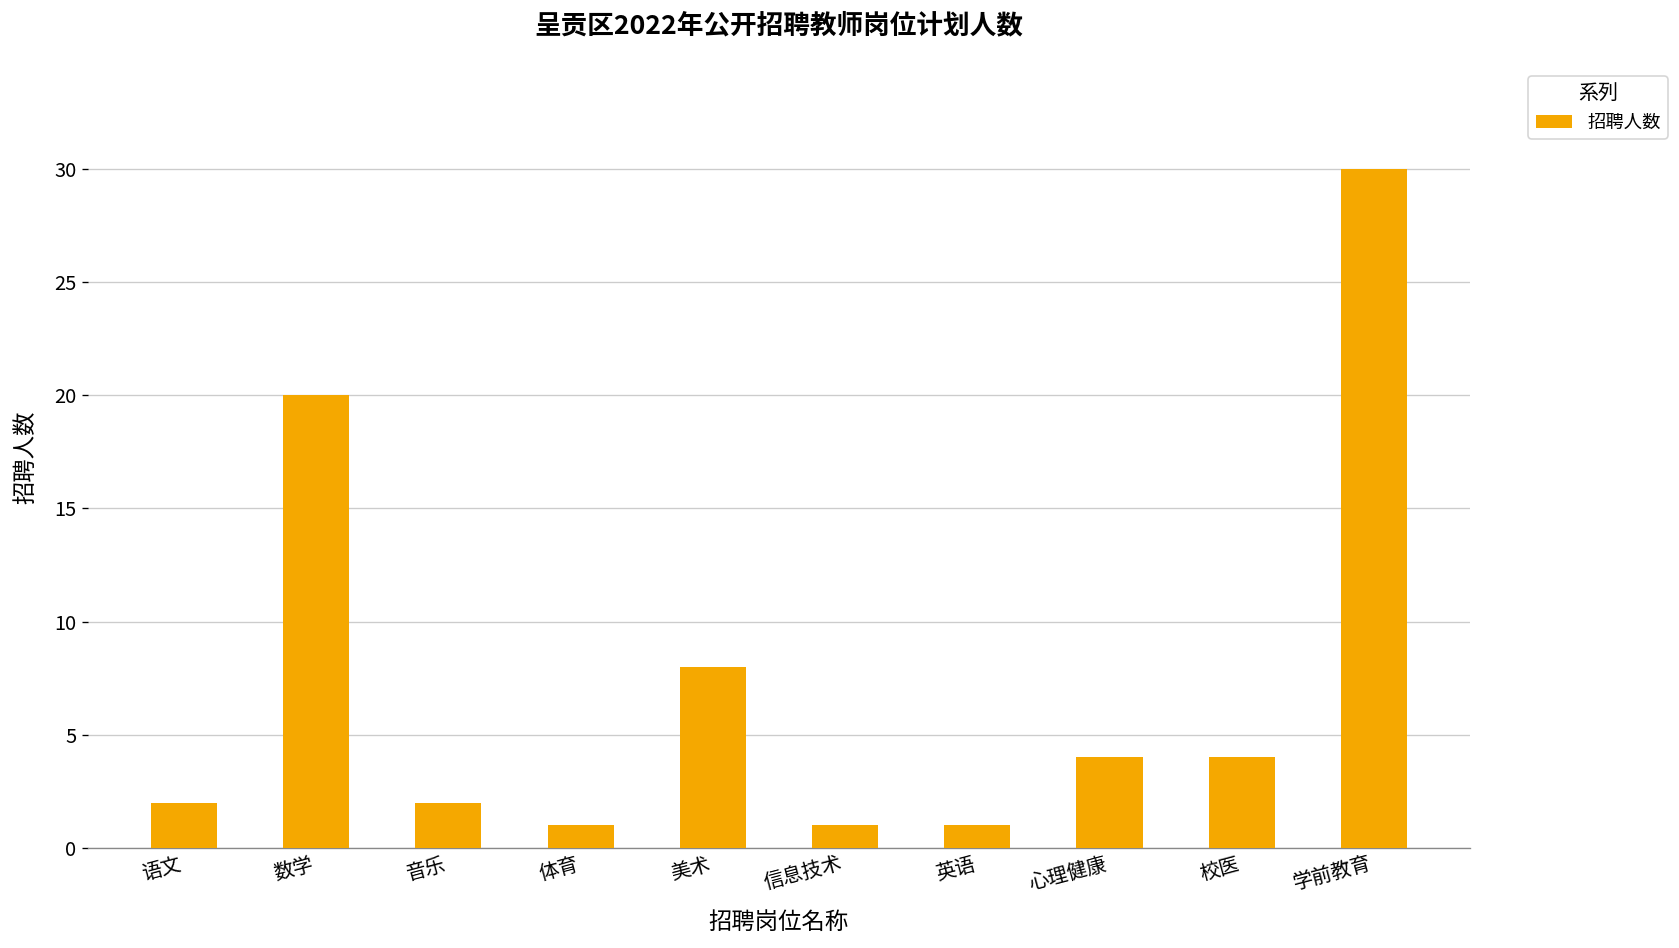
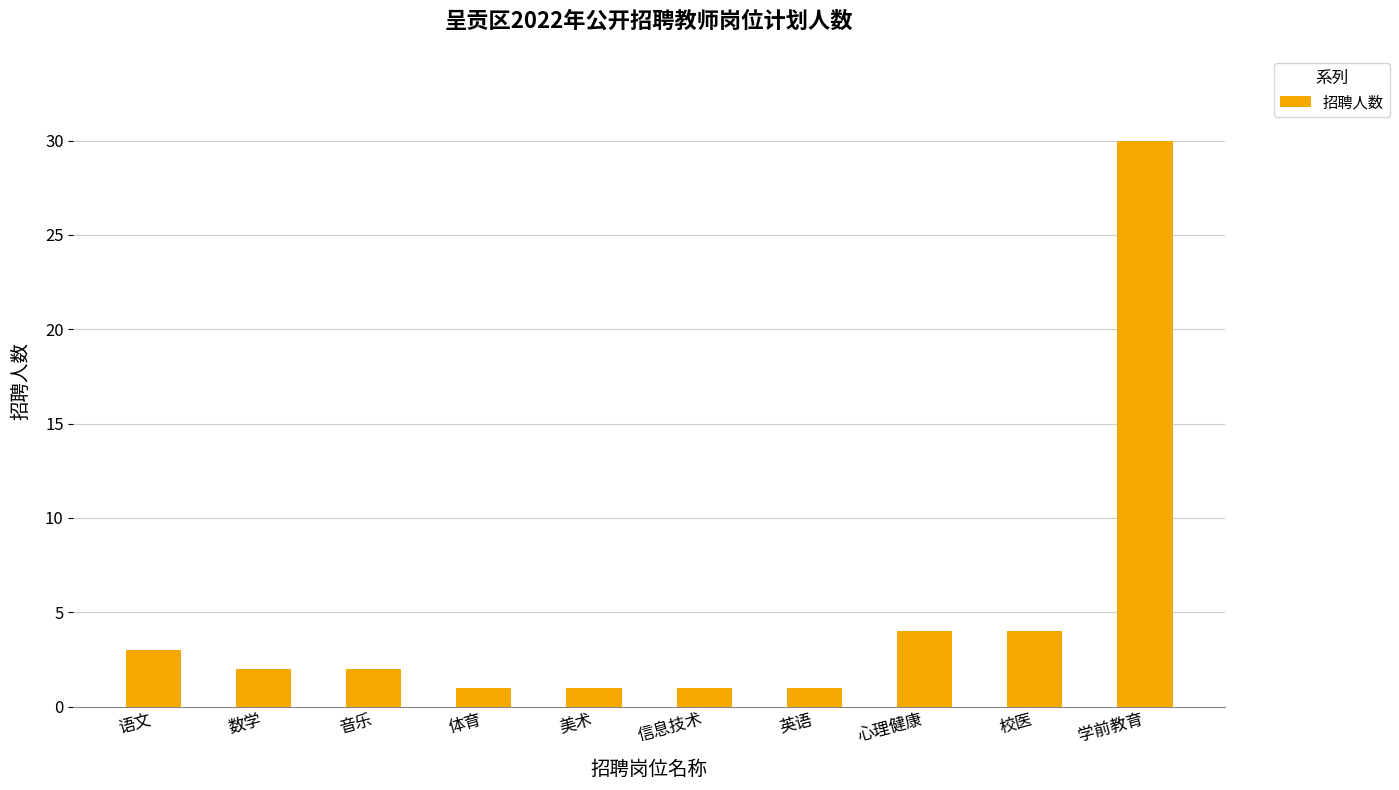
语文: 2 -> 3
数学: 20 -> 2
美术: 8 -> 1
